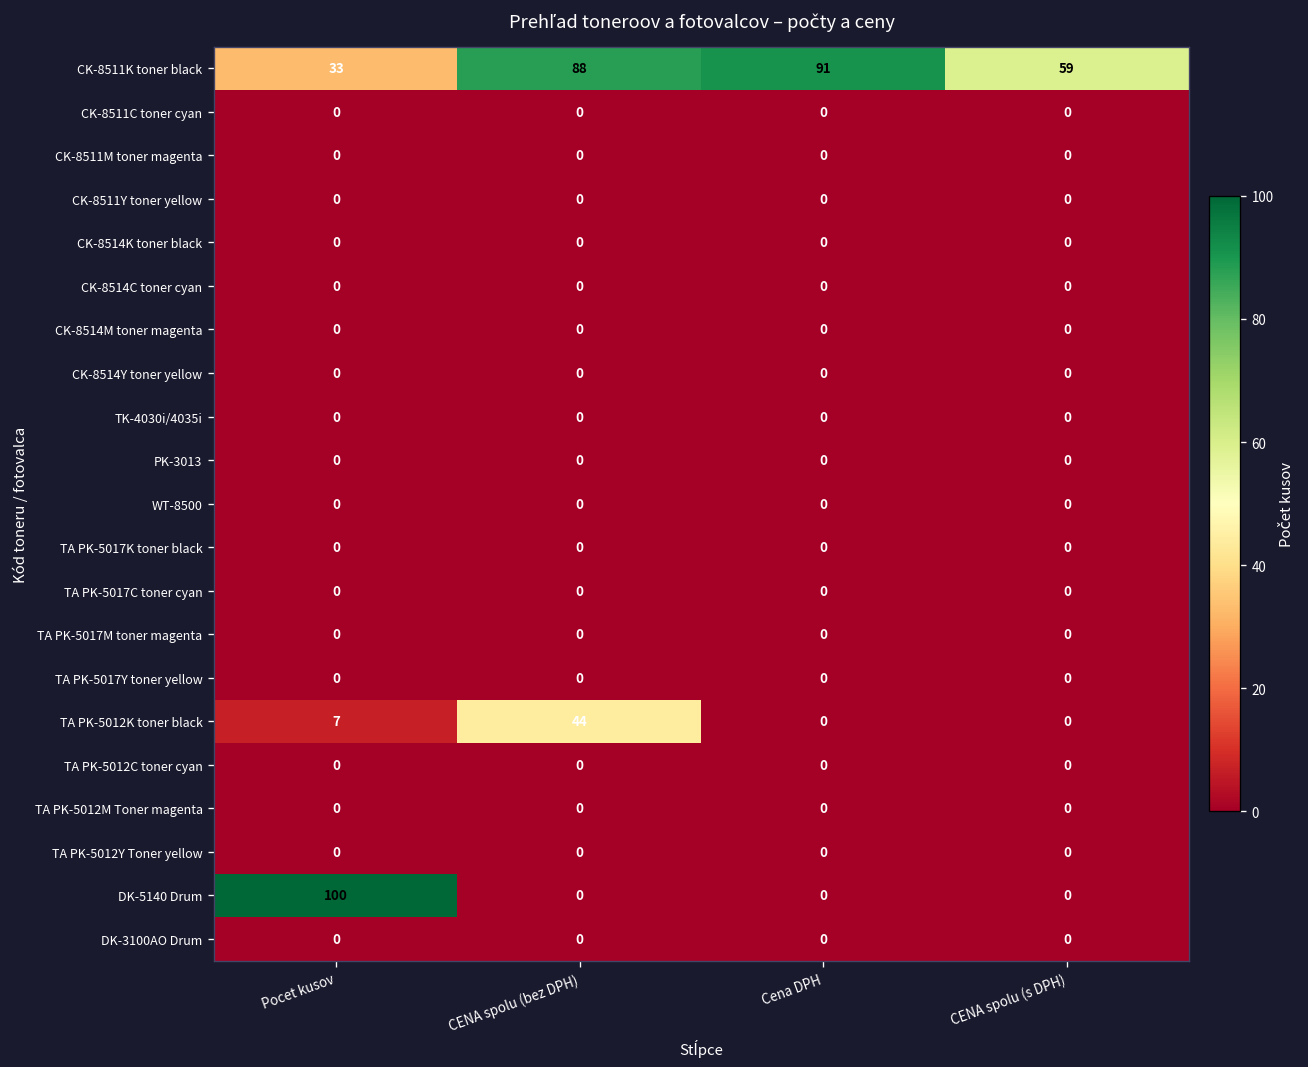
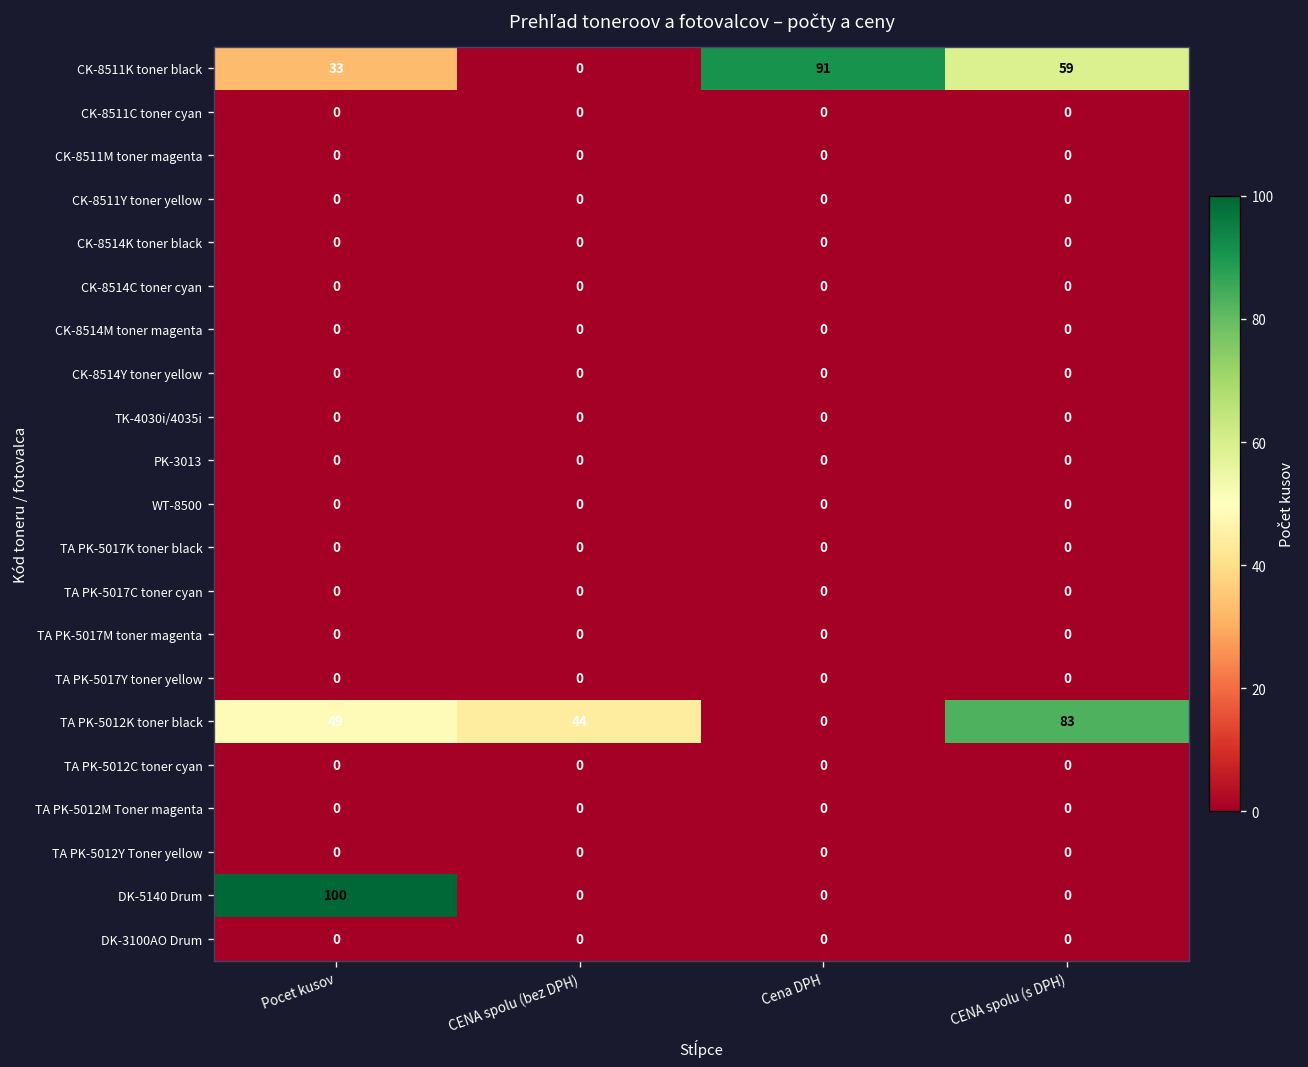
CK-8511K toner black, CENA spolu (bez DPH): 88 -> 0
TA PK-5012K toner black, Pocet kusov: 7 -> 49
TA PK-5012K toner black, CENA spolu (s DPH): 0 -> 83
